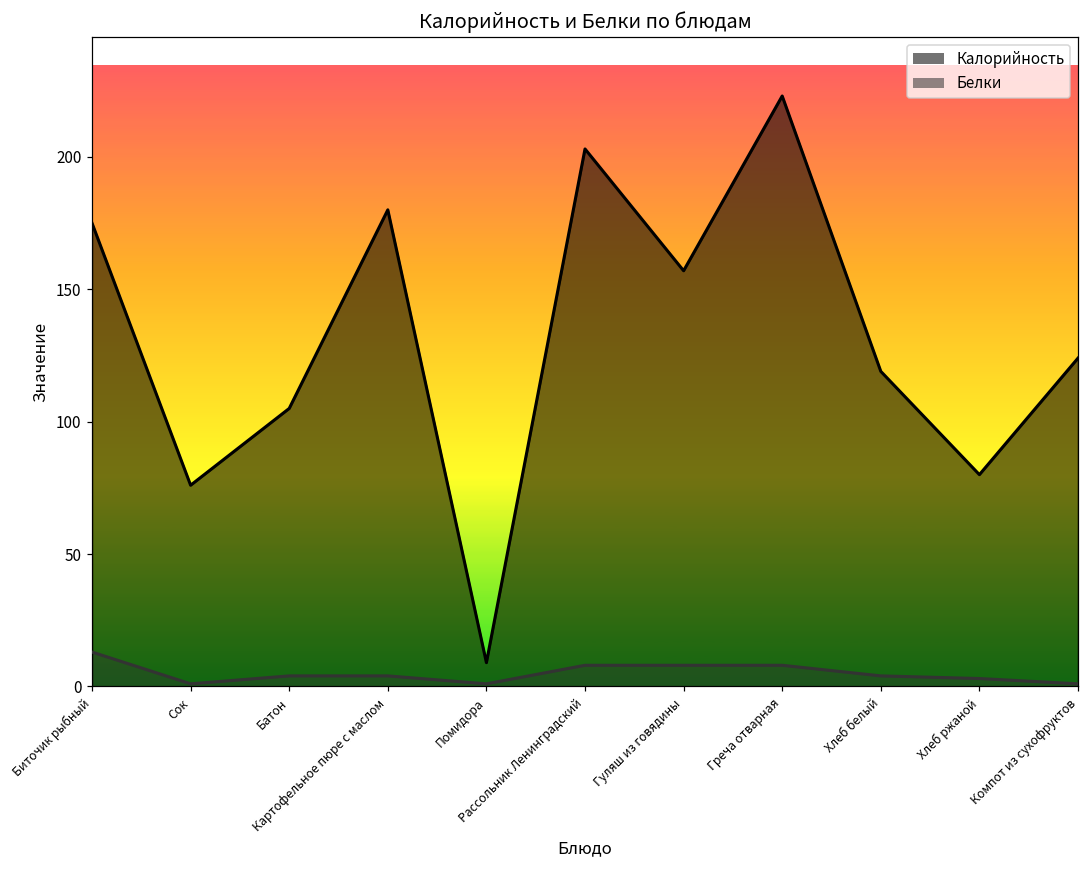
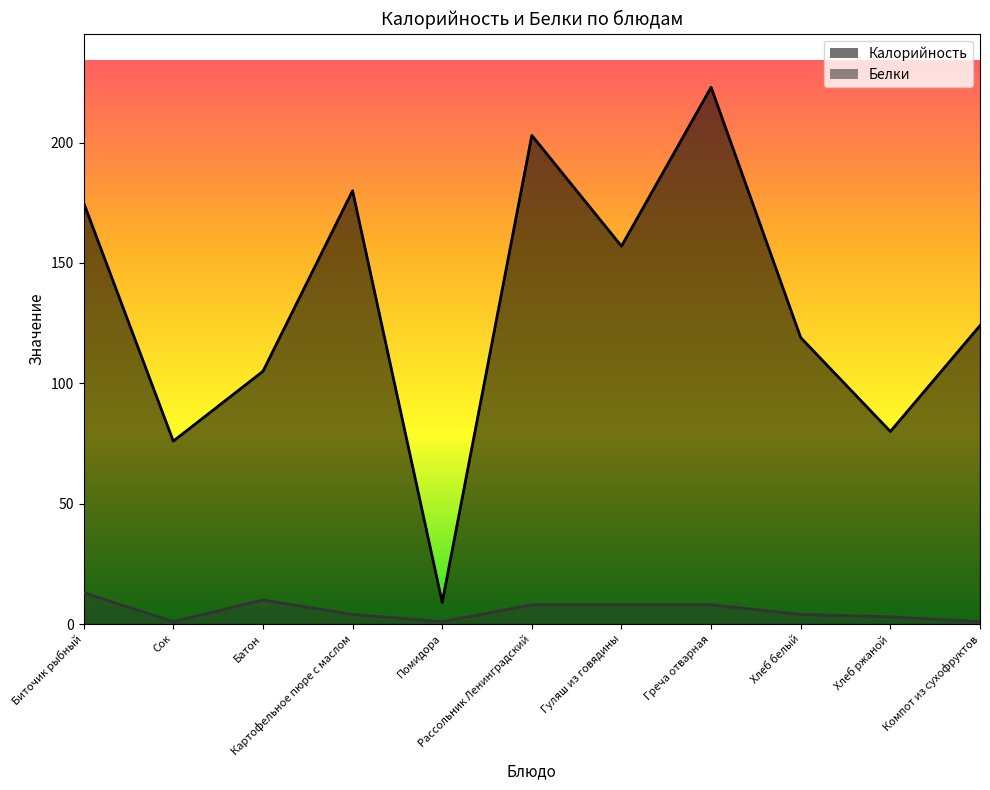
Белки, Батон: 4 -> 10
